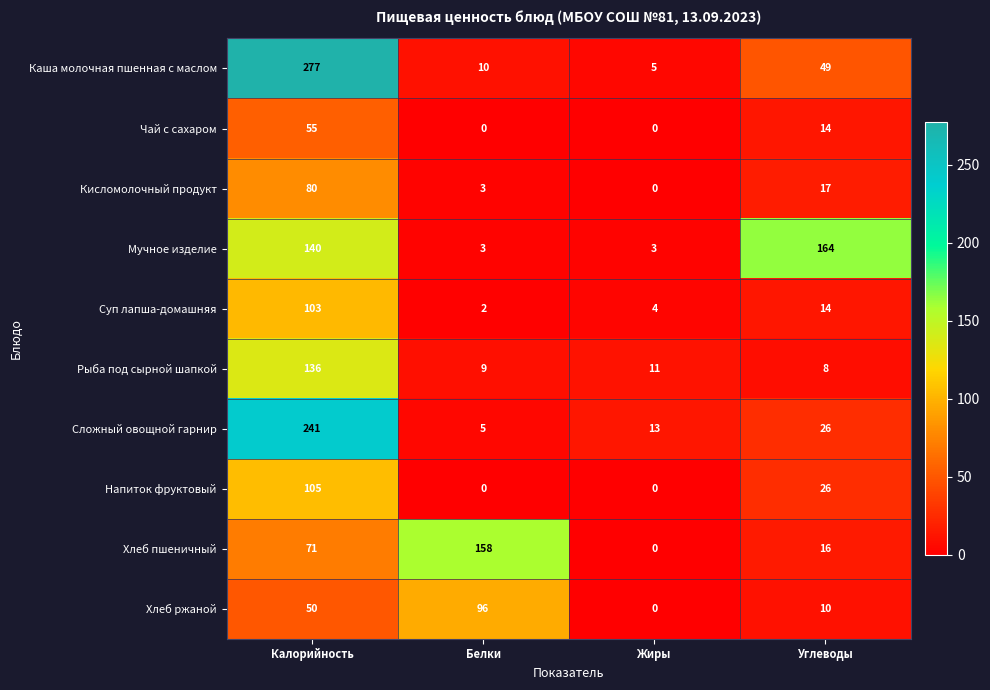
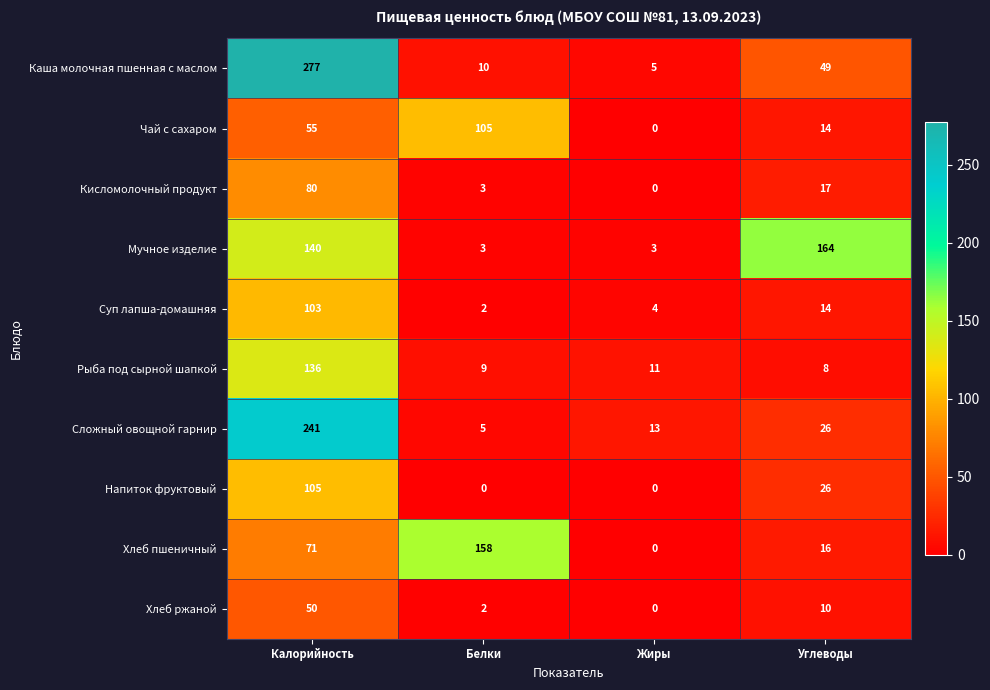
Чай с сахаром, Белки: 0 -> 105
Хлеб ржаной, Белки: 96 -> 2
